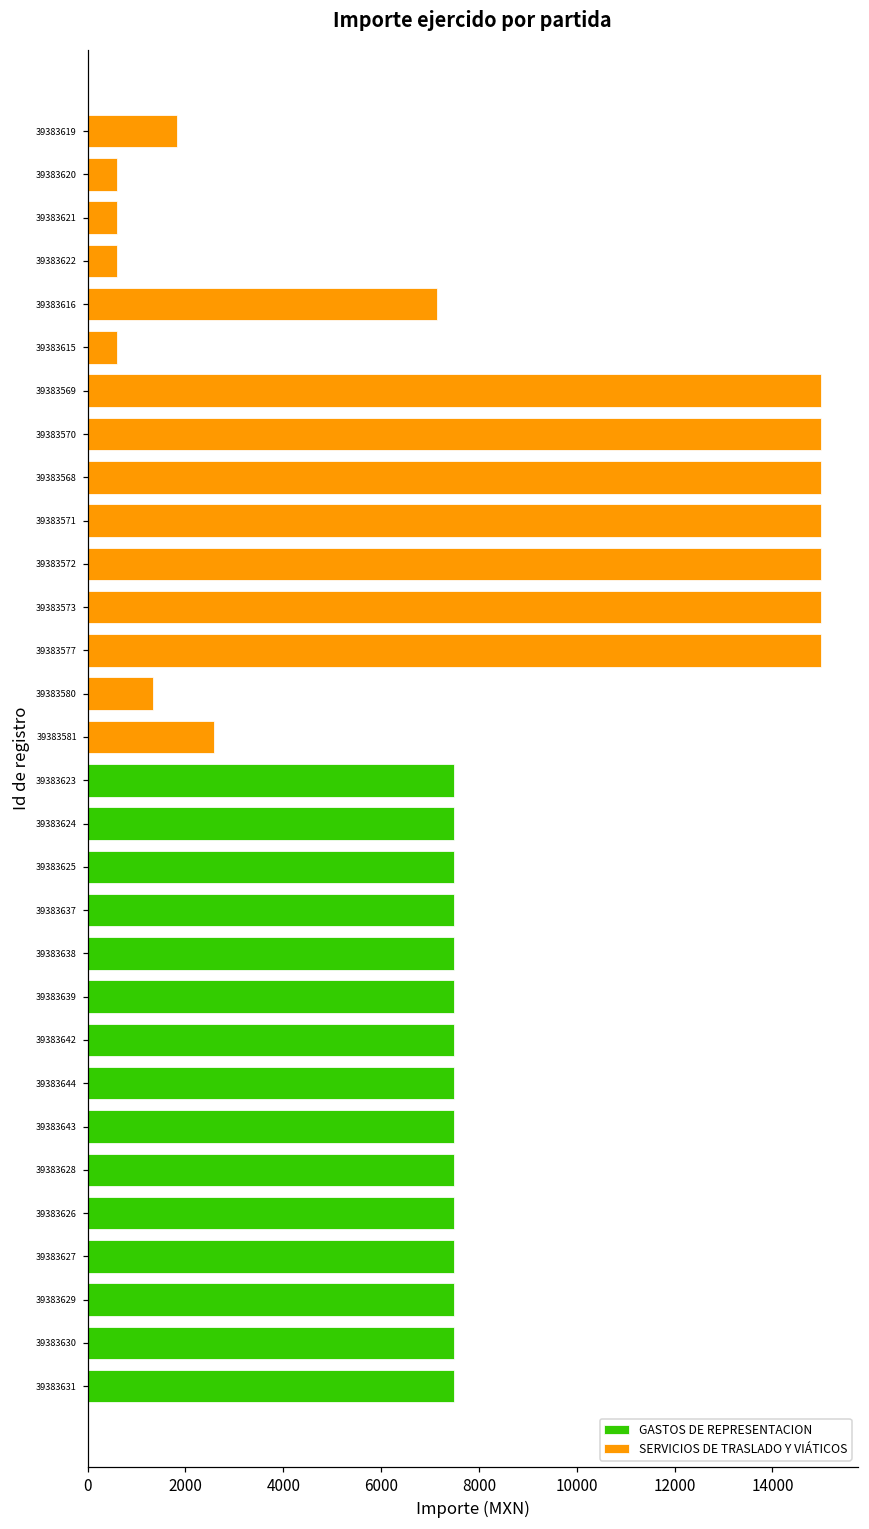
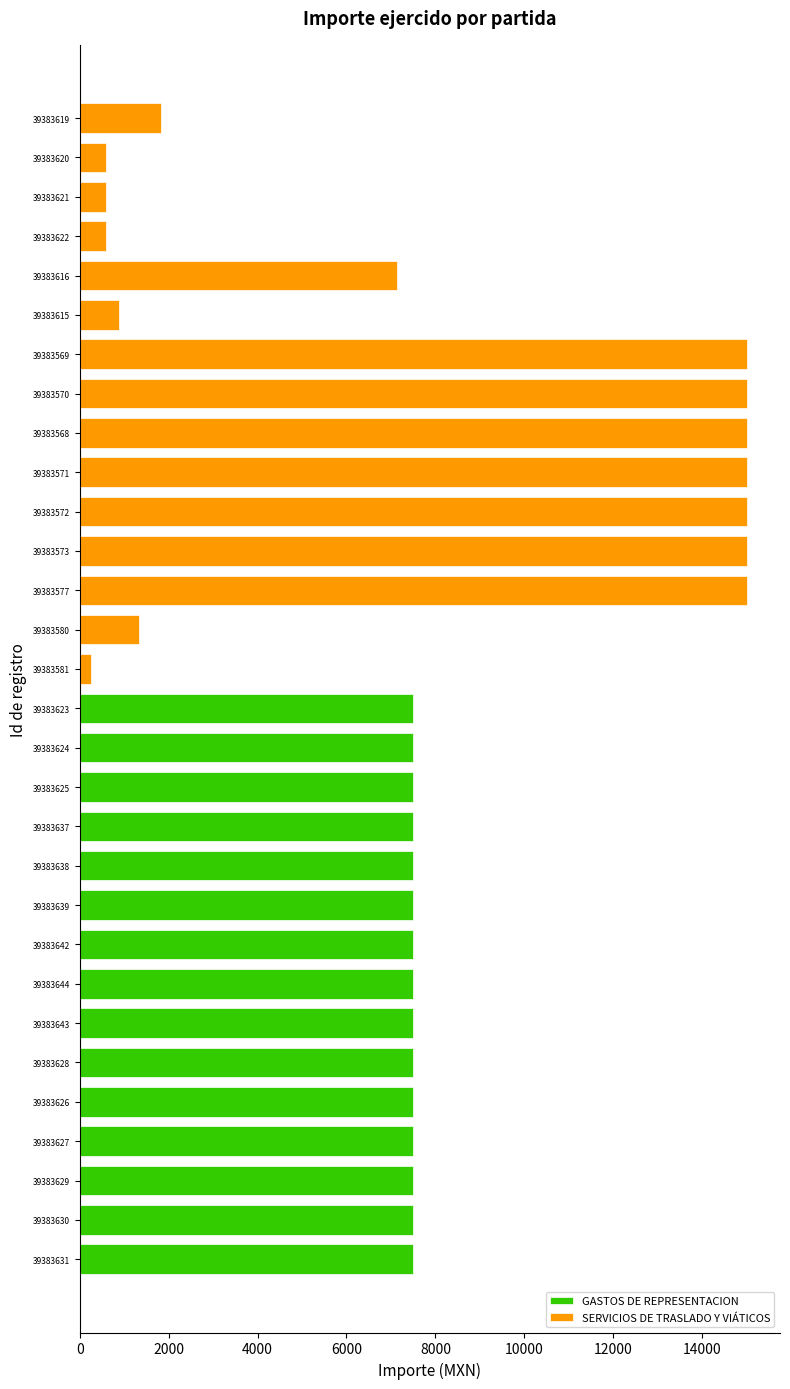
39383615: 600 -> 900
39383581: 2600 -> 300
